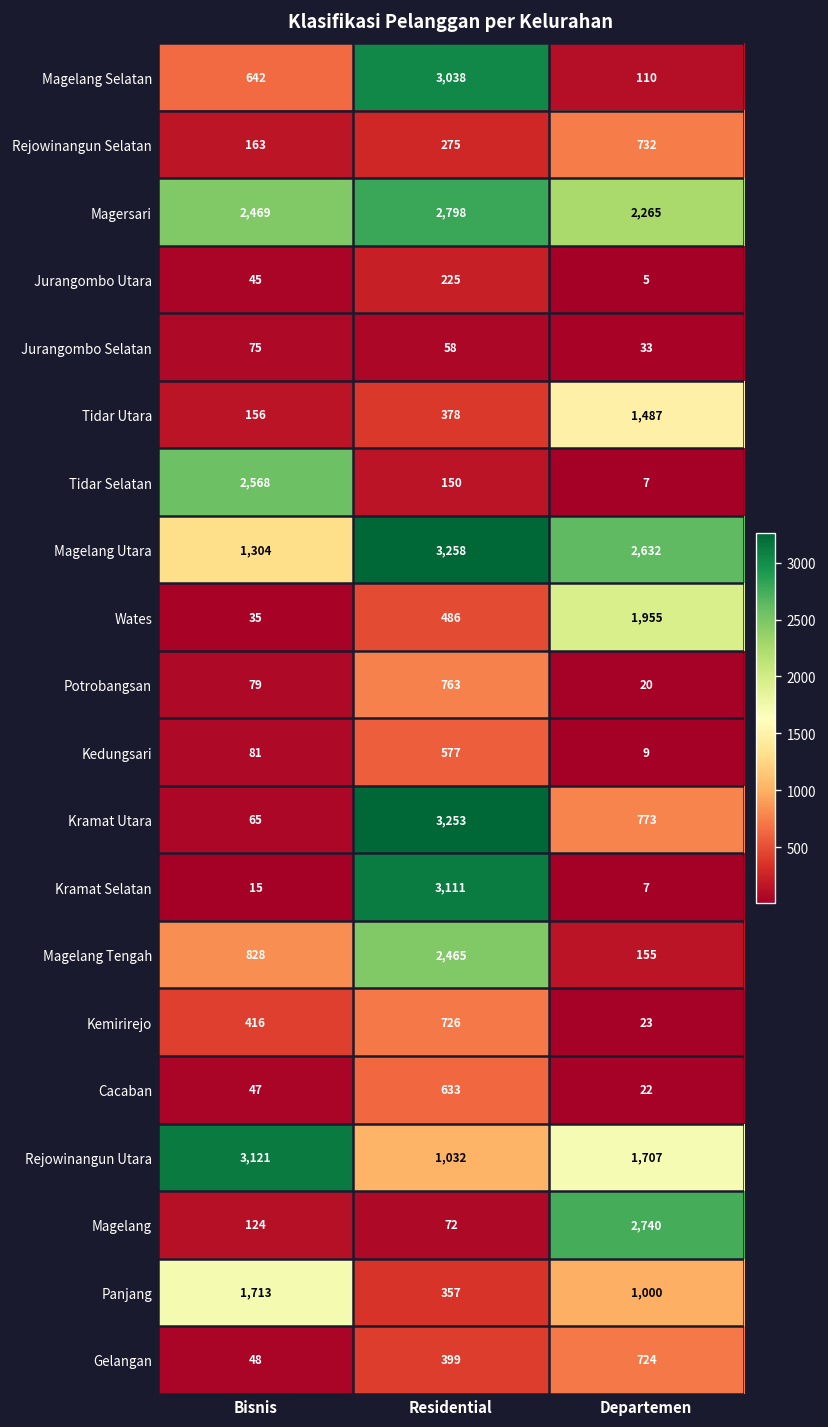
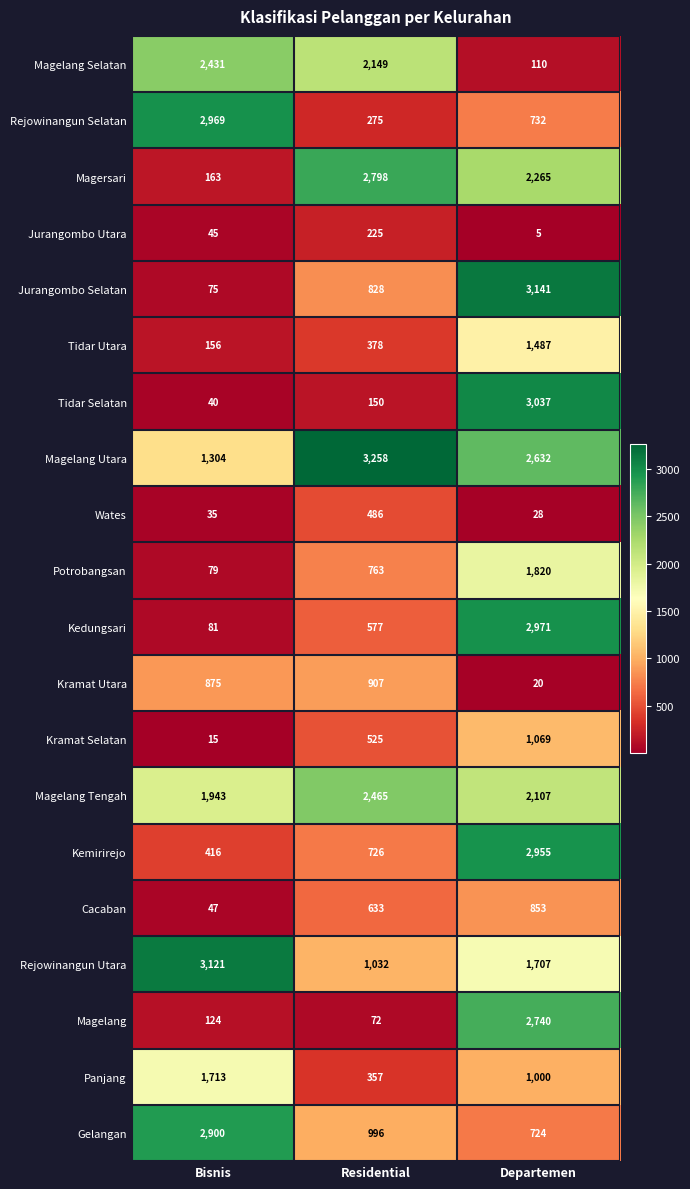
Magelang Selatan, Bisnis: 642 -> 2,431
Magelang Selatan, Residential: 3,038 -> 2,149
Rejowinangun Selatan, Bisnis: 163 -> 2,969
Magersari, Bisnis: 2,469 -> 163
Jurangombo Selatan, Residential: 58 -> 828
Jurangombo Selatan, Departemen: 33 -> 3,141
Tidar Selatan, Bisnis: 2,568 -> 40
Tidar Selatan, Departemen: 7 -> 3,037
Wates, Departemen: 1,955 -> 28
Potrobangsan, Departemen: 20 -> 1,820
Kedungsari, Departemen: 9 -> 2,971
Kramat Utara, Bisnis: 65 -> 875
Kramat Utara, Residential: 3,253 -> 907
Kramat Utara, Departemen: 773 -> 20
Kramat Selatan, Residential: 3,111 -> 525
Kramat Selatan, Departemen: 7 -> 1,069
Magelang Tengah, Bisnis: 828 -> 1,943
Magelang Tengah, Departemen: 155 -> 2,107
Kemirirejo, Departemen: 23 -> 2,955
Cacaban, Departemen: 22 -> 853
Gelangan, Bisnis: 48 -> 2,900
Gelangan, Residential: 399 -> 996
